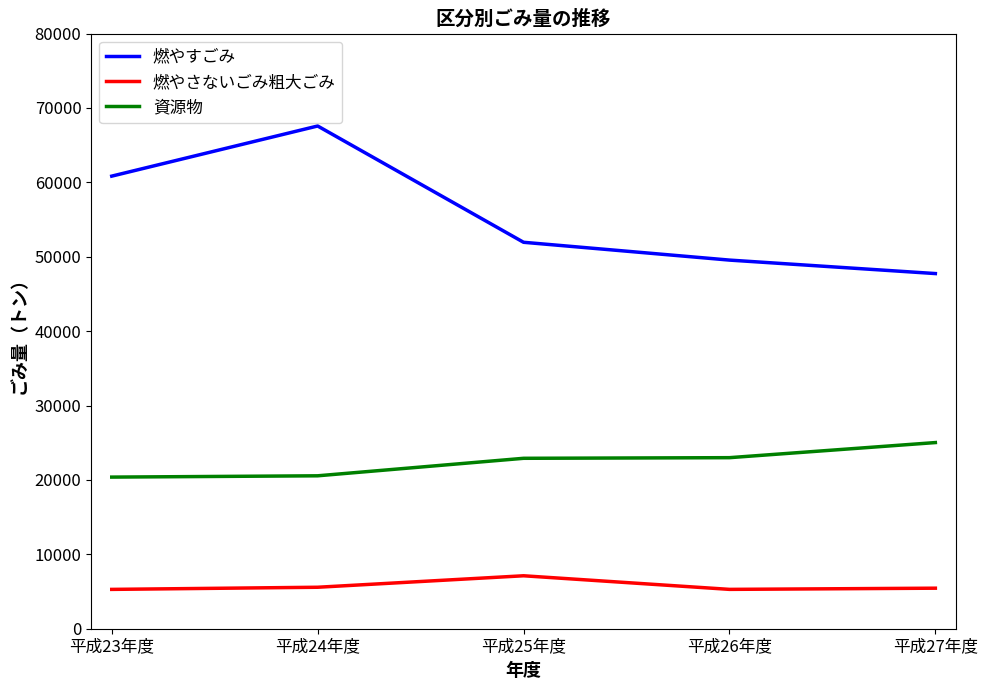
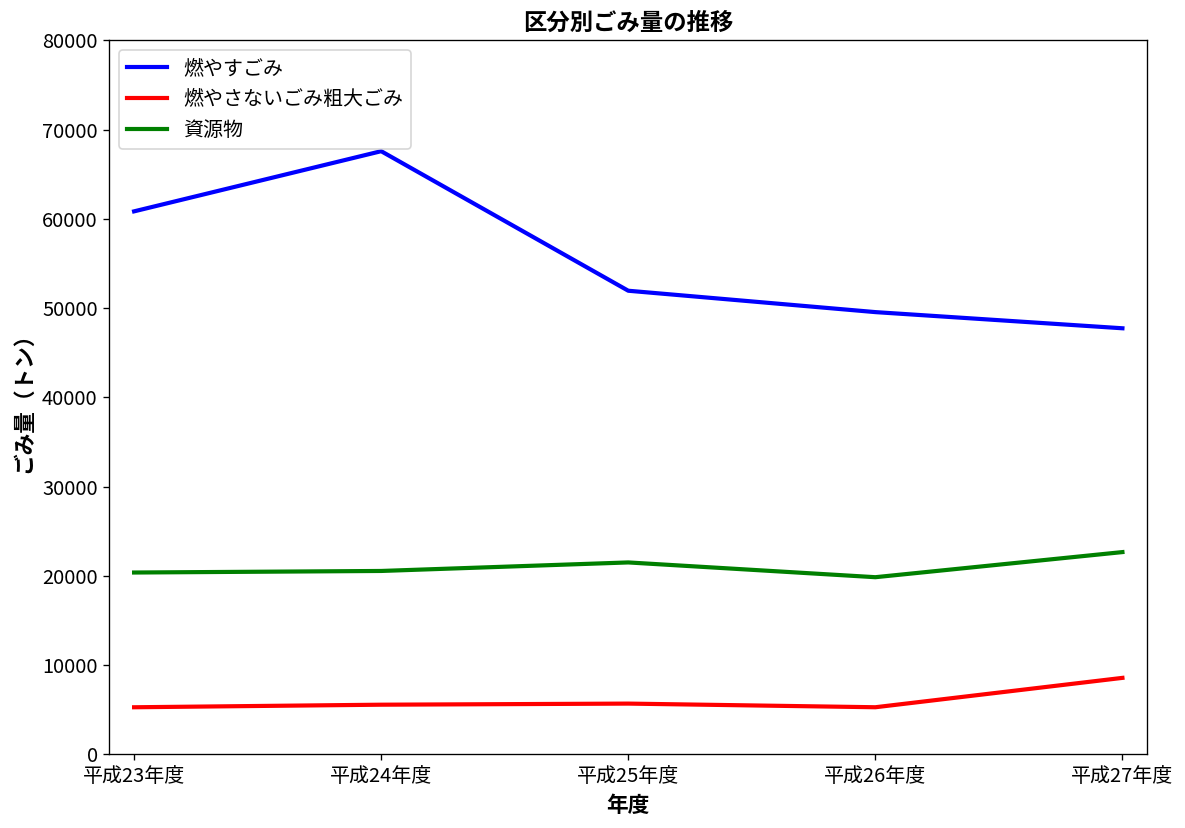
燃やさないごみ粗大ごみ, 平成25年度: 7000 -> 6000
資源物, 平成25年度: 23000 -> 22000
資源物, 平成26年度: 23000 -> 20000
燃やさないごみ粗大ごみ, 平成27年度: 5000 -> 9000
資源物, 平成27年度: 25000 -> 23000
